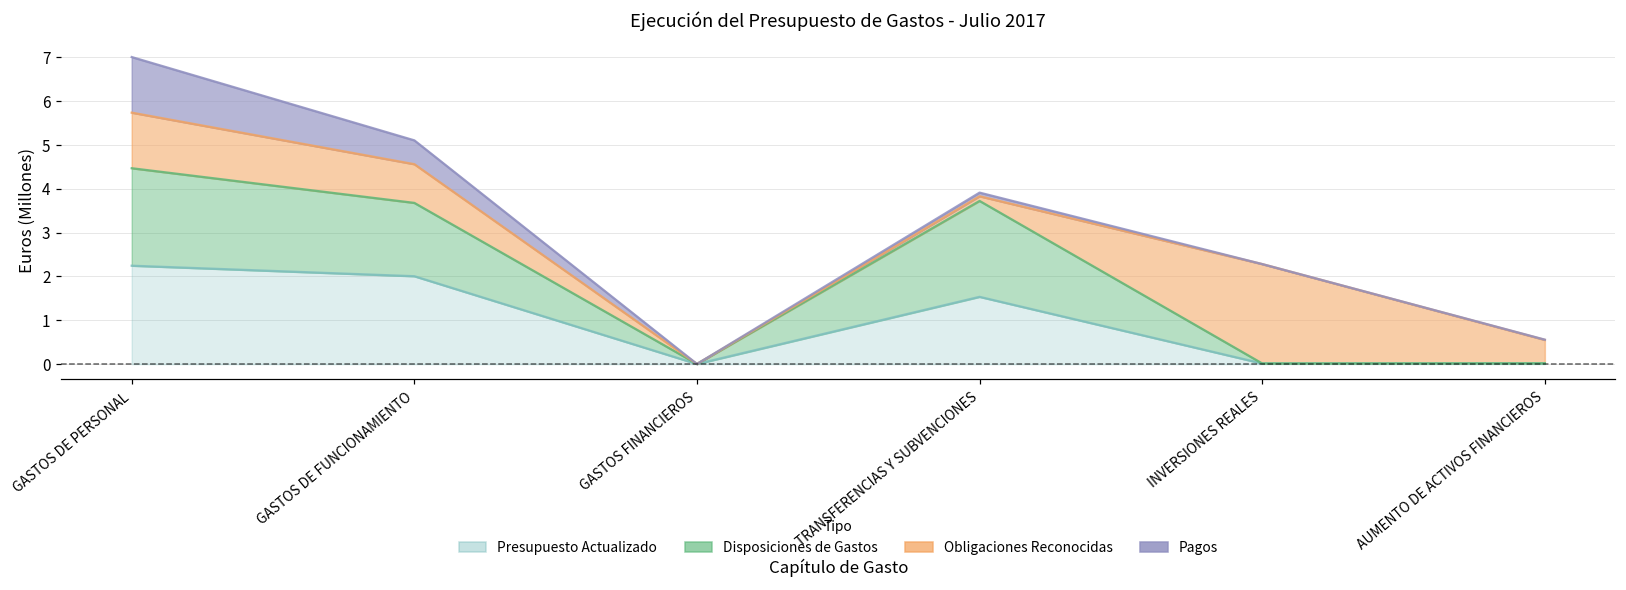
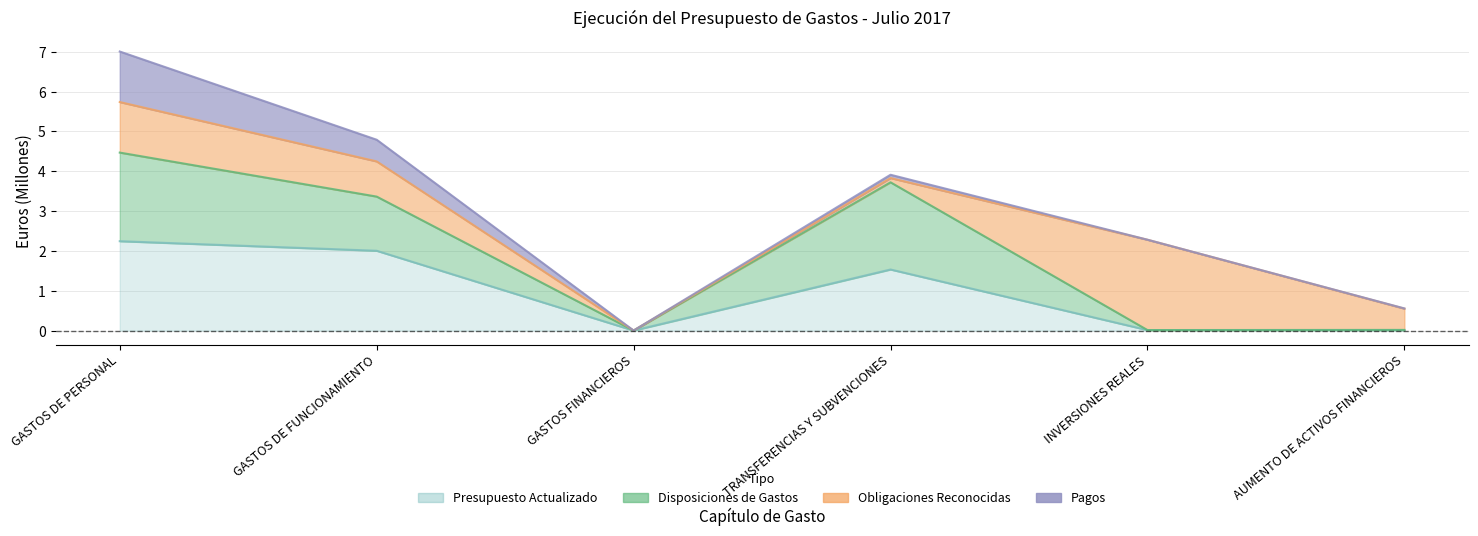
Disposiciones de Gastos, GASTOS DE FUNCIONAMIENTO: 1.7 -> 1.4
